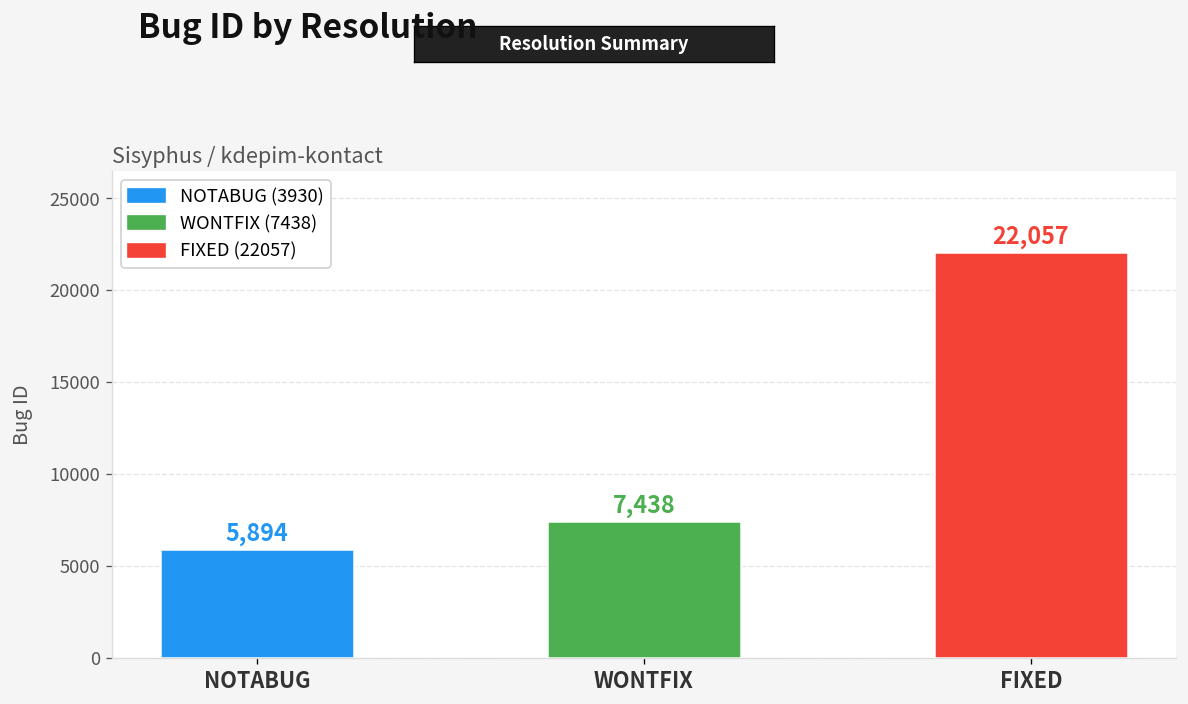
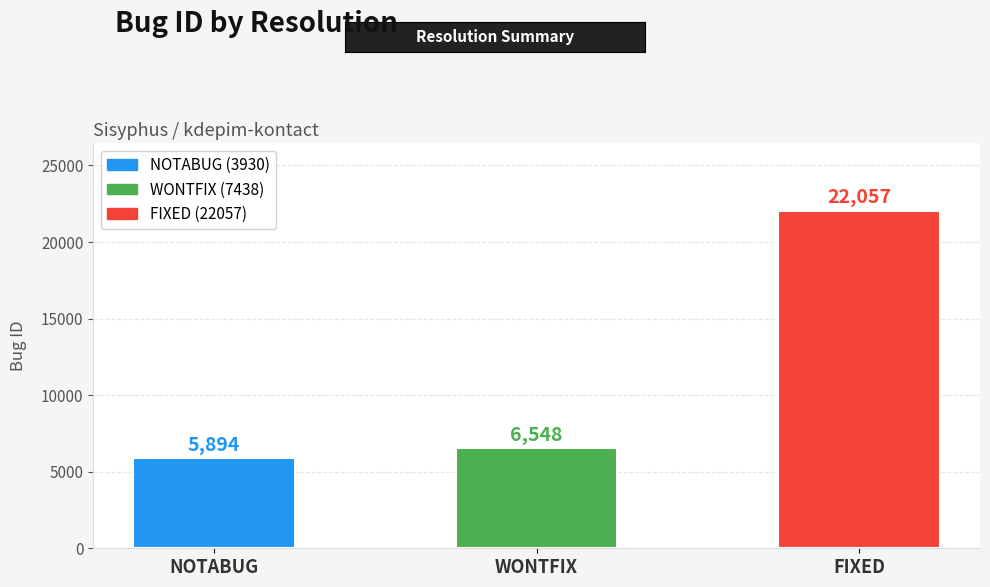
WONTFIX: 7,438 -> 6,548
